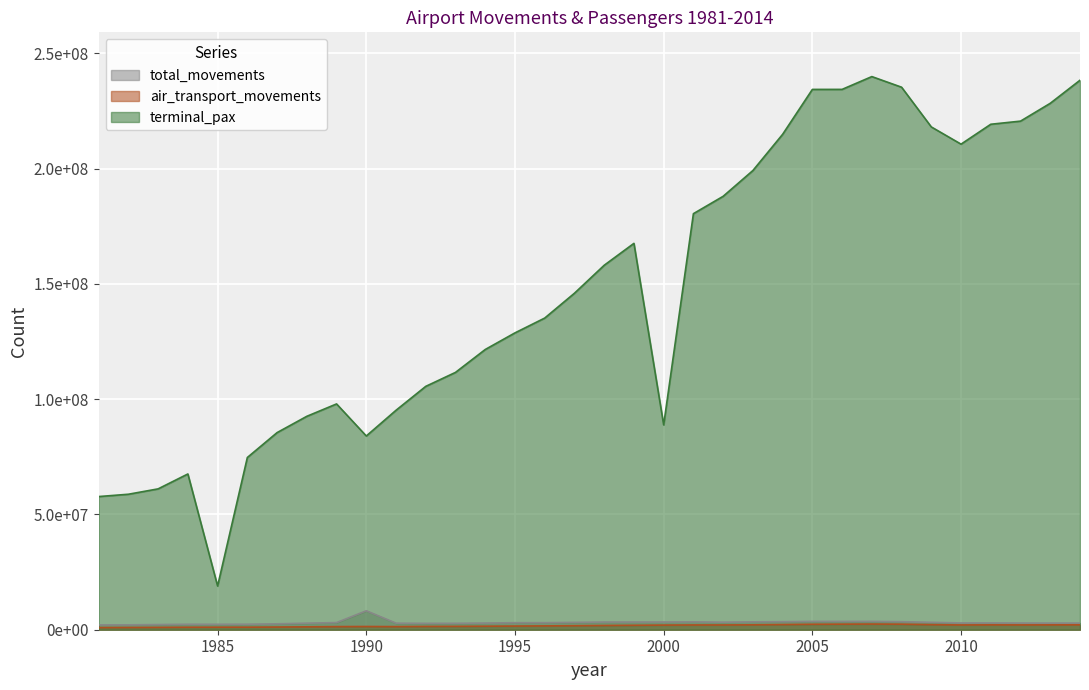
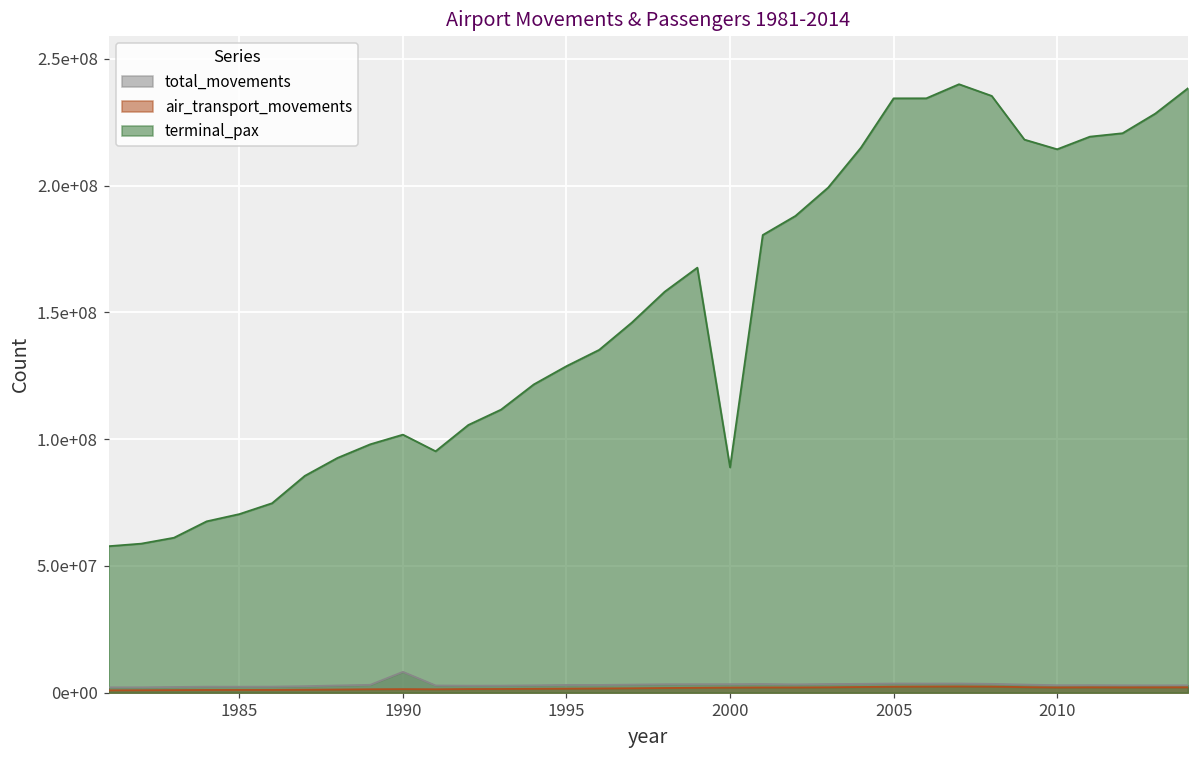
terminal_pax, 1985: 19000000 -> 70000000
terminal_pax, 1990: 84000000 -> 102000000
terminal_pax, 2010: 211000000 -> 214000000
